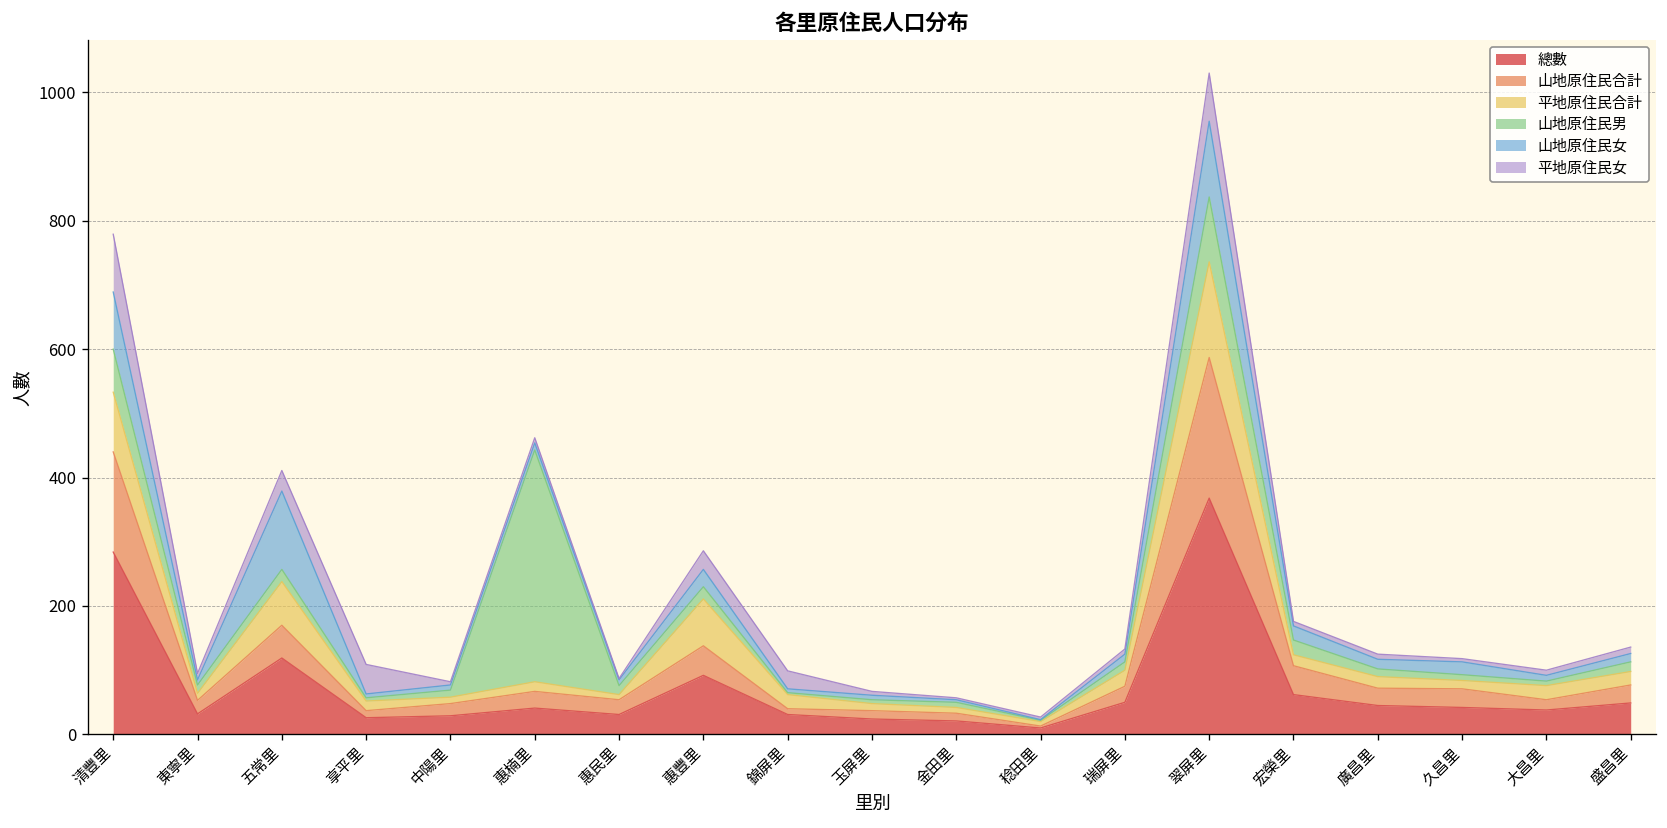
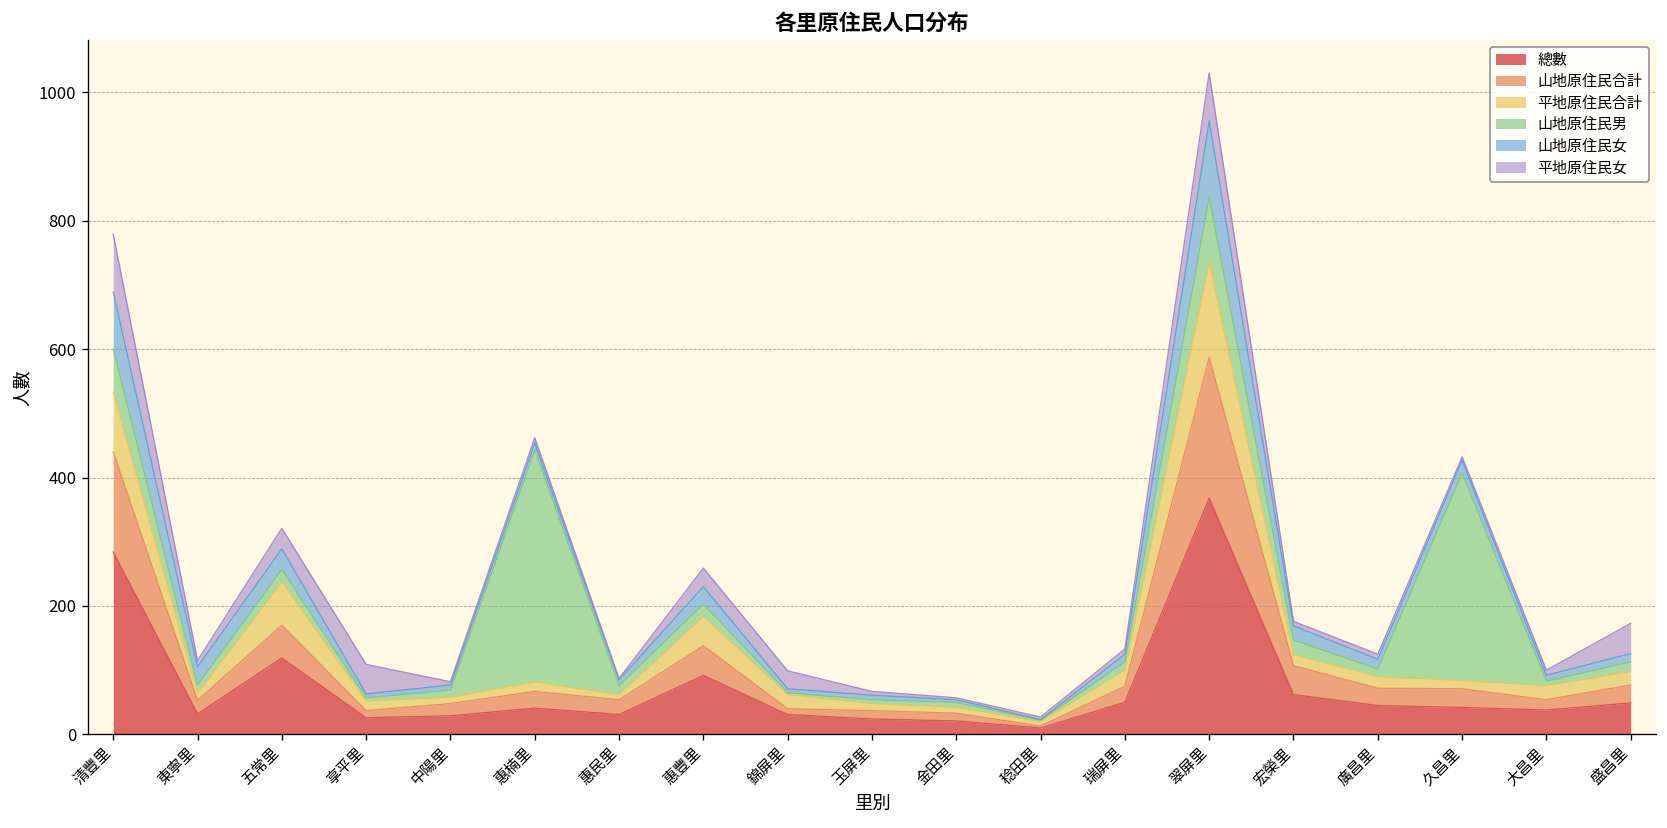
山地原住民女, 東寧里: 10 -> 30
山地原住民女, 五常里: 120 -> 30
平地原住民合計, 惠豐里: 70 -> 50
山地原住民男, 久昌里: 10 -> 320
平地原住民女, 盛昌里: 10 -> 50
